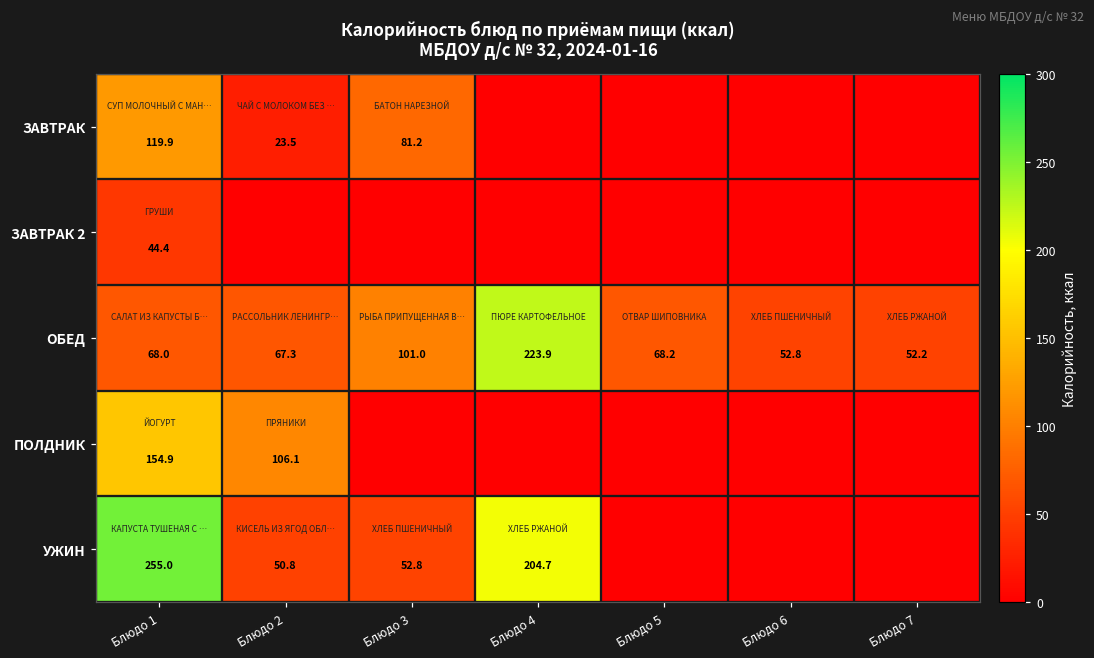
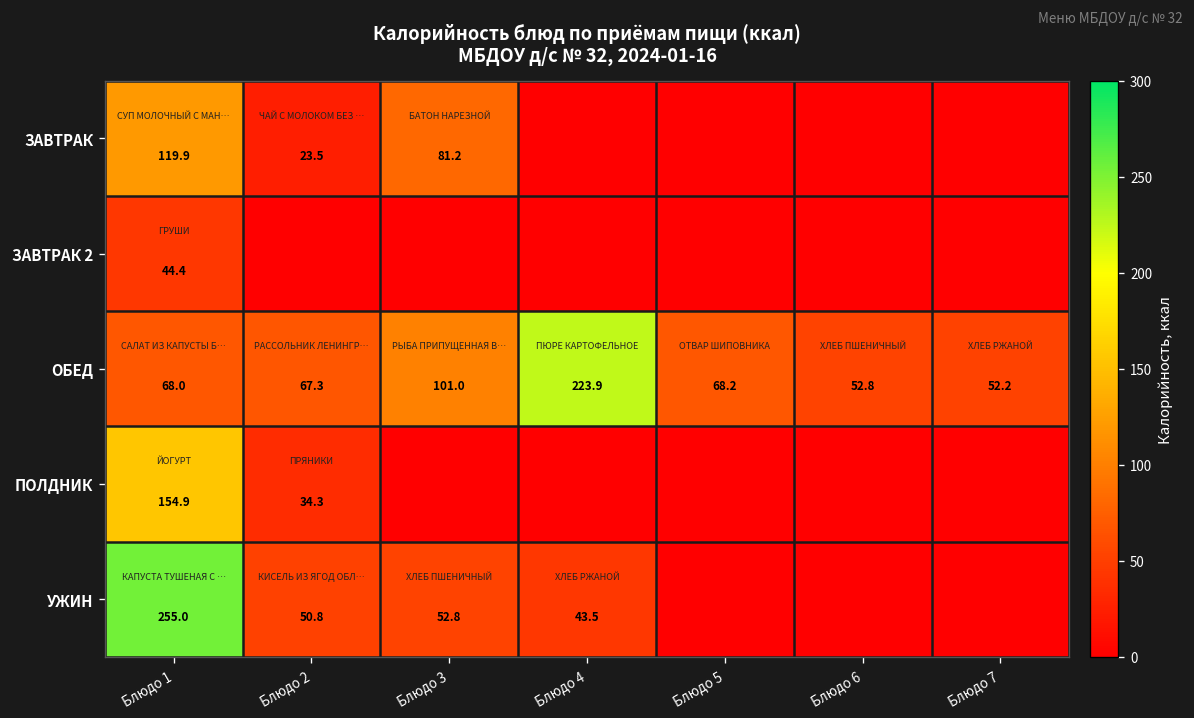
ПОЛДНИК, Блюдо 2: 106.1 -> 34.3
УЖИН, Блюдо 4: 204.7 -> 43.5
